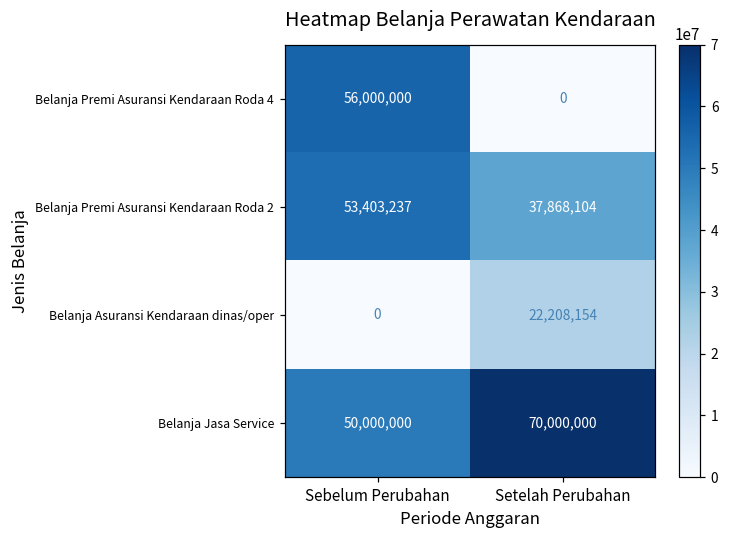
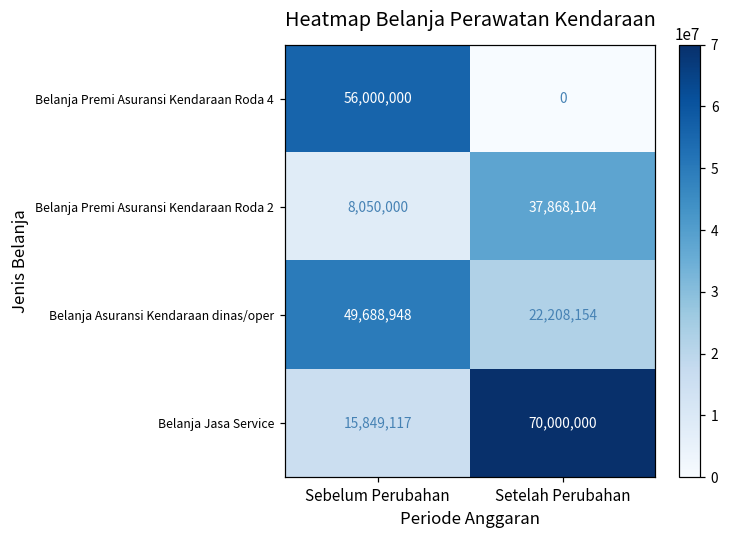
Belanja Premi Asuransi Kendaraan Roda 2, Sebelum Perubahan: 53,403,237 -> 8,050,000
Belanja Asuransi Kendaraan dinas/oper, Sebelum Perubahan: 0 -> 49,688,948
Belanja Jasa Service, Sebelum Perubahan: 50,000,000 -> 15,849,117
